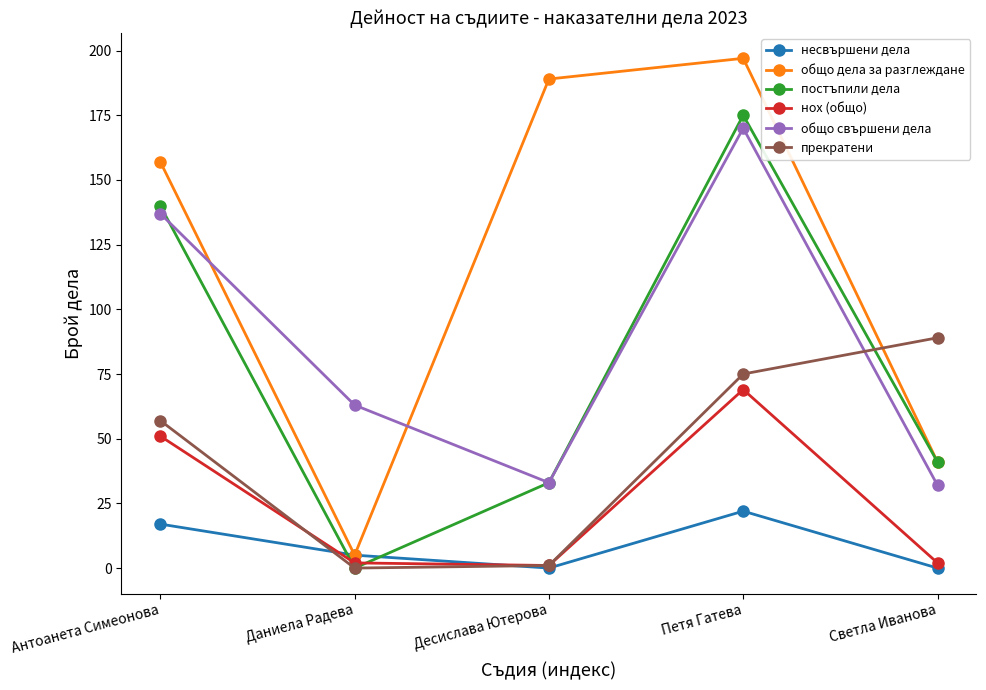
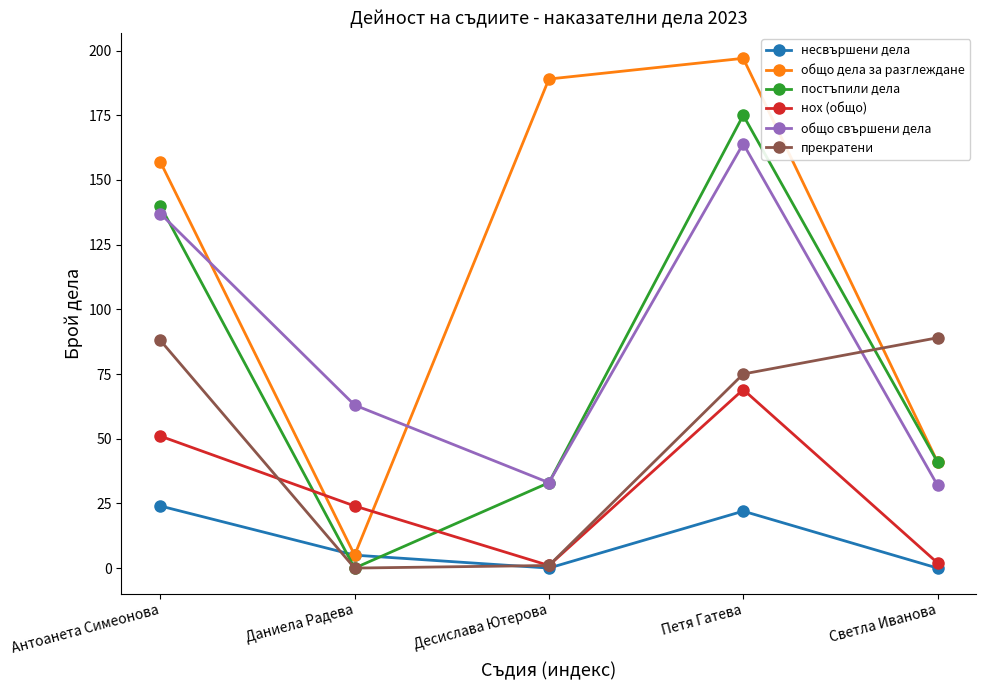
несвършени дела, Антоанета Симеонова: 17 -> 24
прекратени, Антоанета Симеонова: 57 -> 88
нох (общо), Даниела Радева: 2 -> 24
общо свършени дела, Петя Гатева: 170 -> 164
